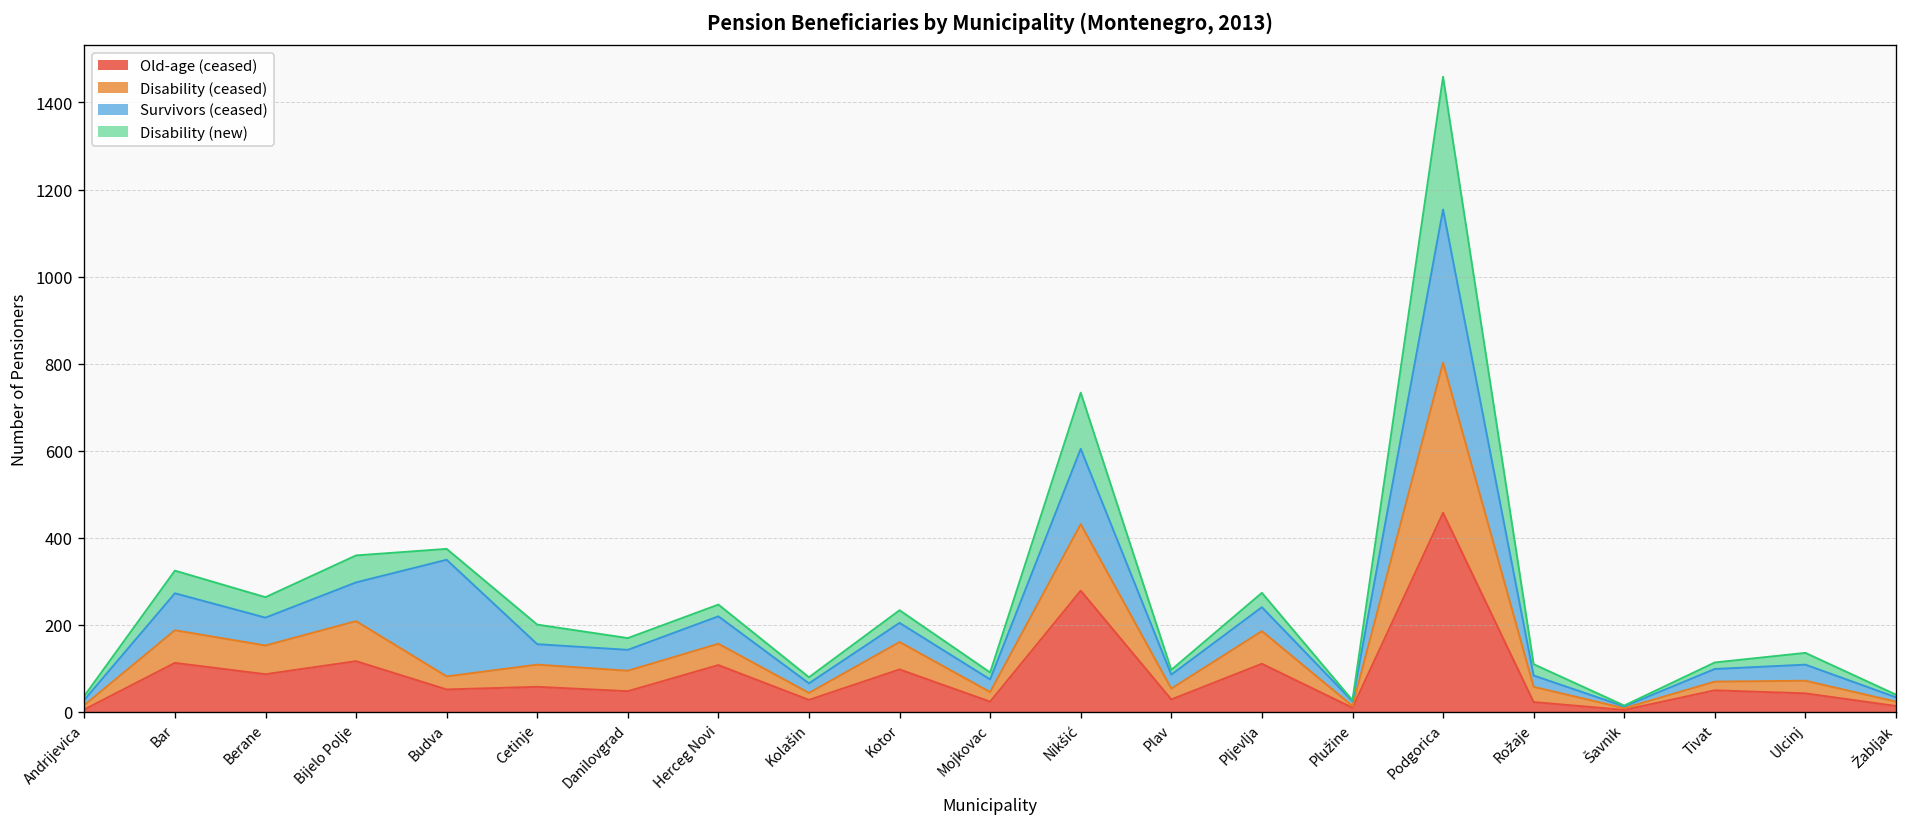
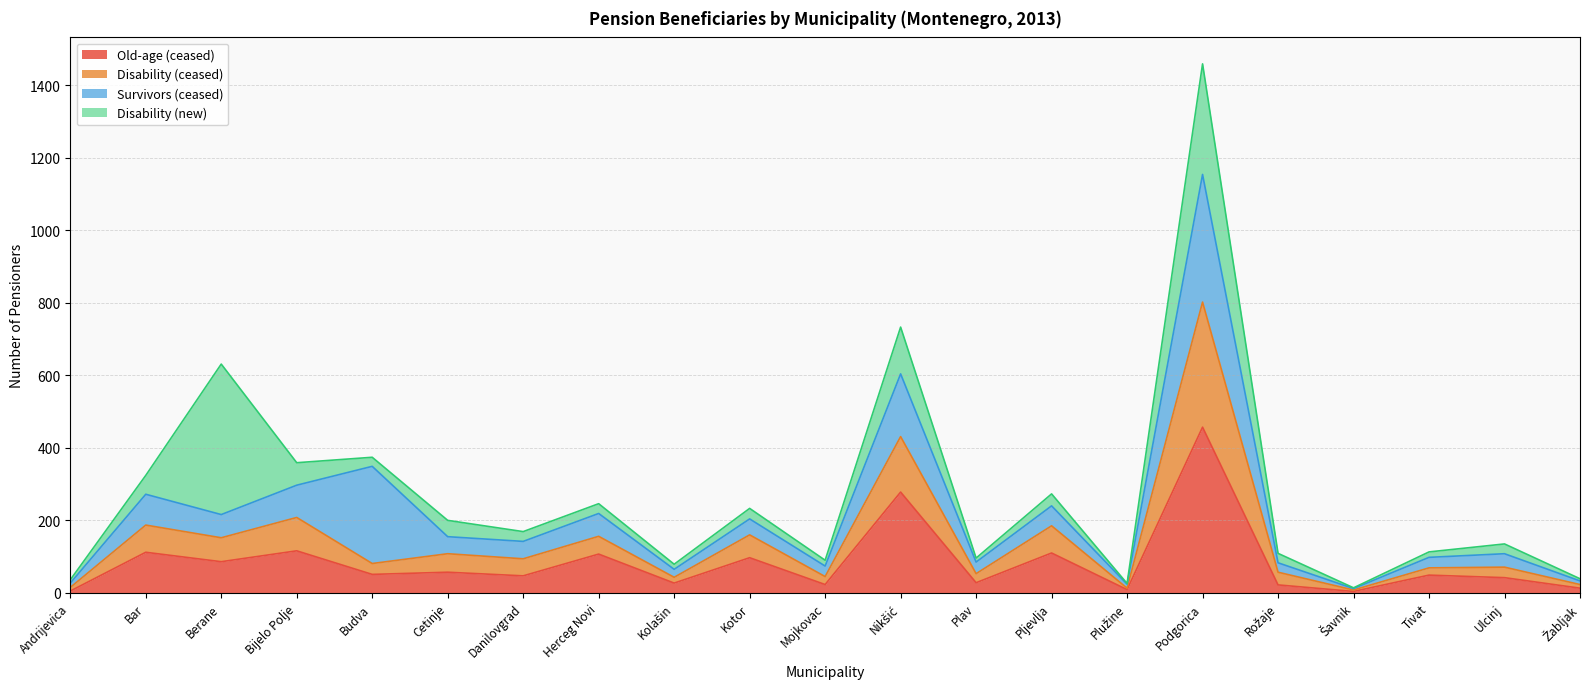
Disability (new), Berane: 50 -> 420
